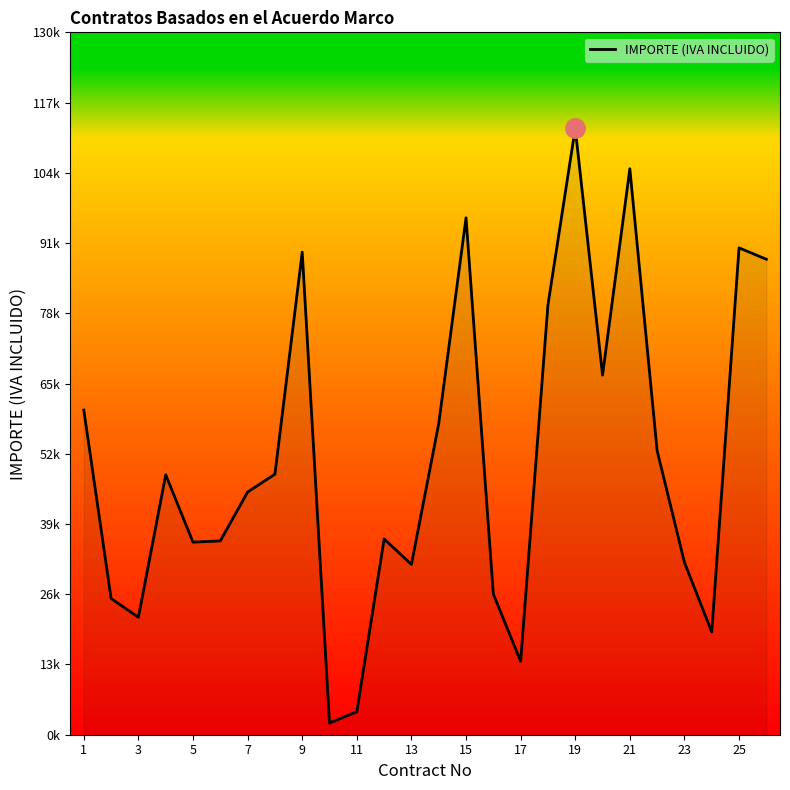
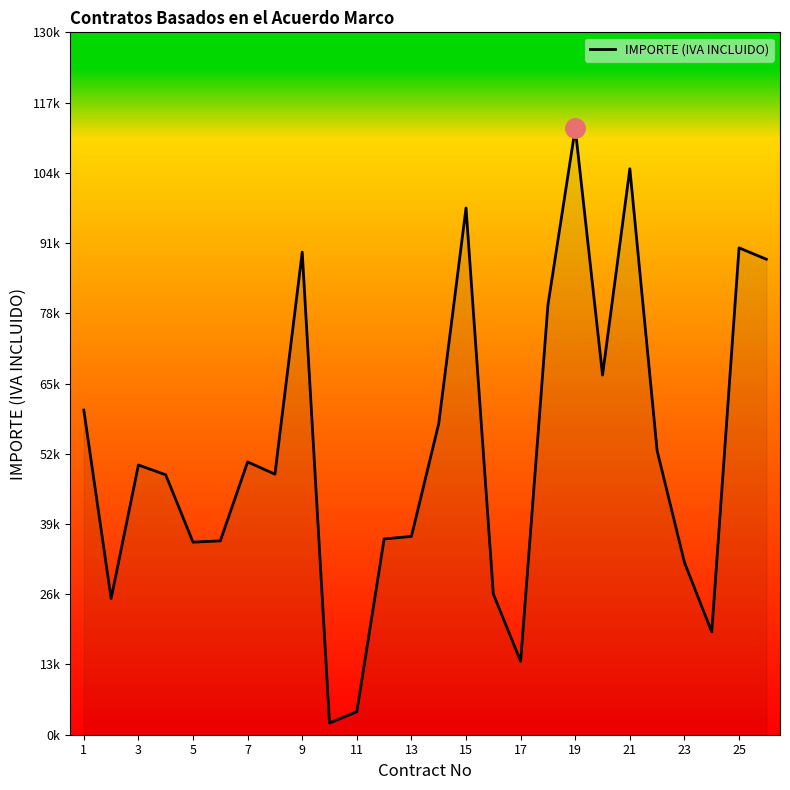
IMPORTE (IVA INCLUIDO), 3: 22000 -> 50000
IMPORTE (IVA INCLUIDO), 7: 45000 -> 50000
IMPORTE (IVA INCLUIDO), 13: 32000 -> 37000
IMPORTE (IVA INCLUIDO), 15: 96000 -> 97000
